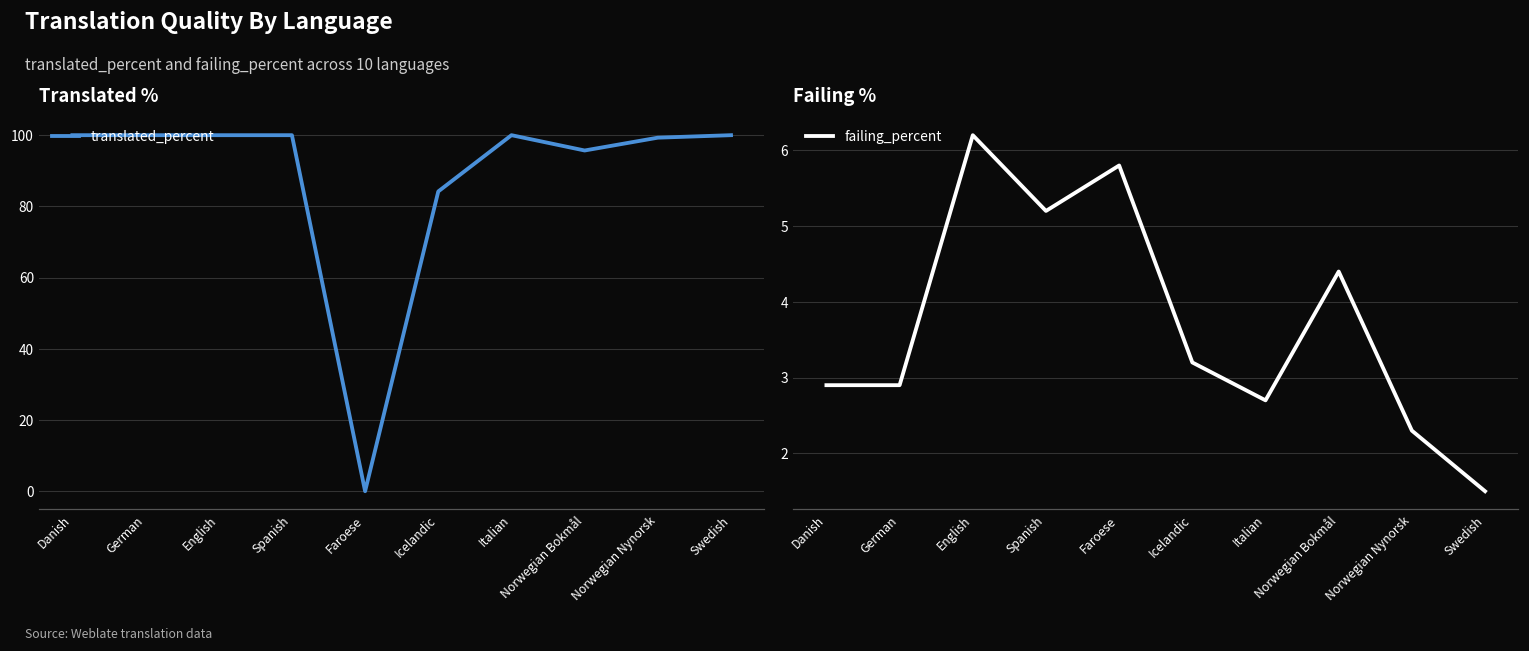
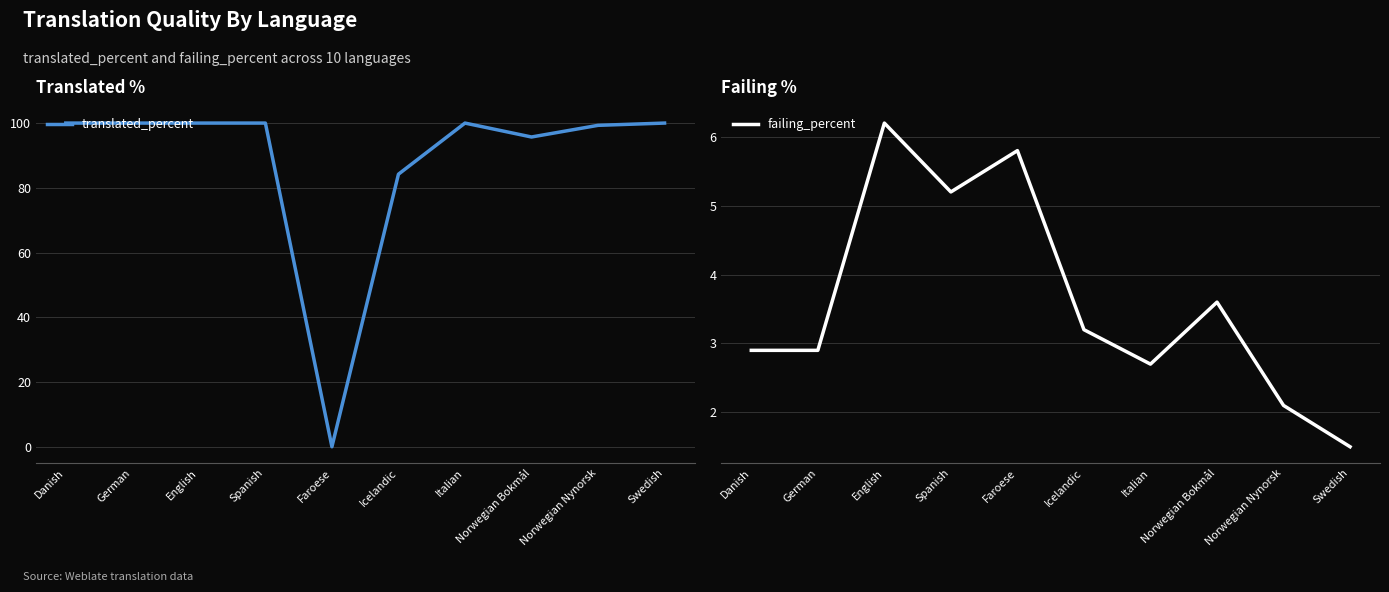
Failing %, Norwegian Bokmål: 4.4 -> 3.6
Failing %, Norwegian Nynorsk: 2.3 -> 2.1
